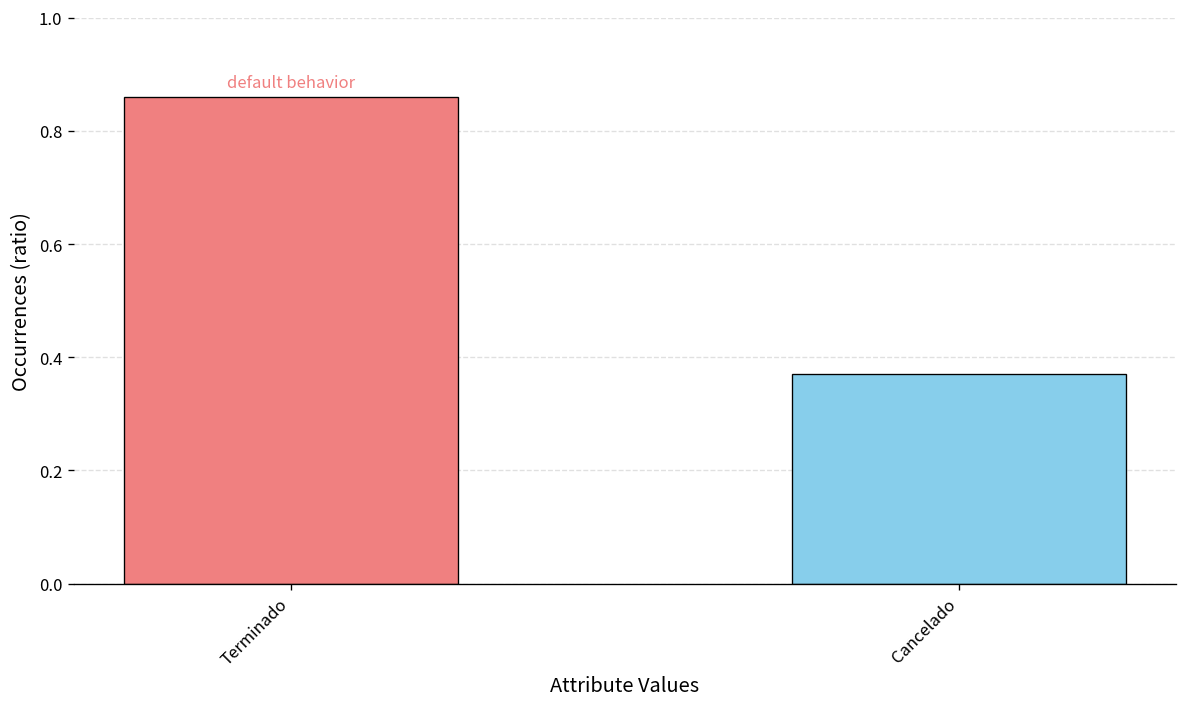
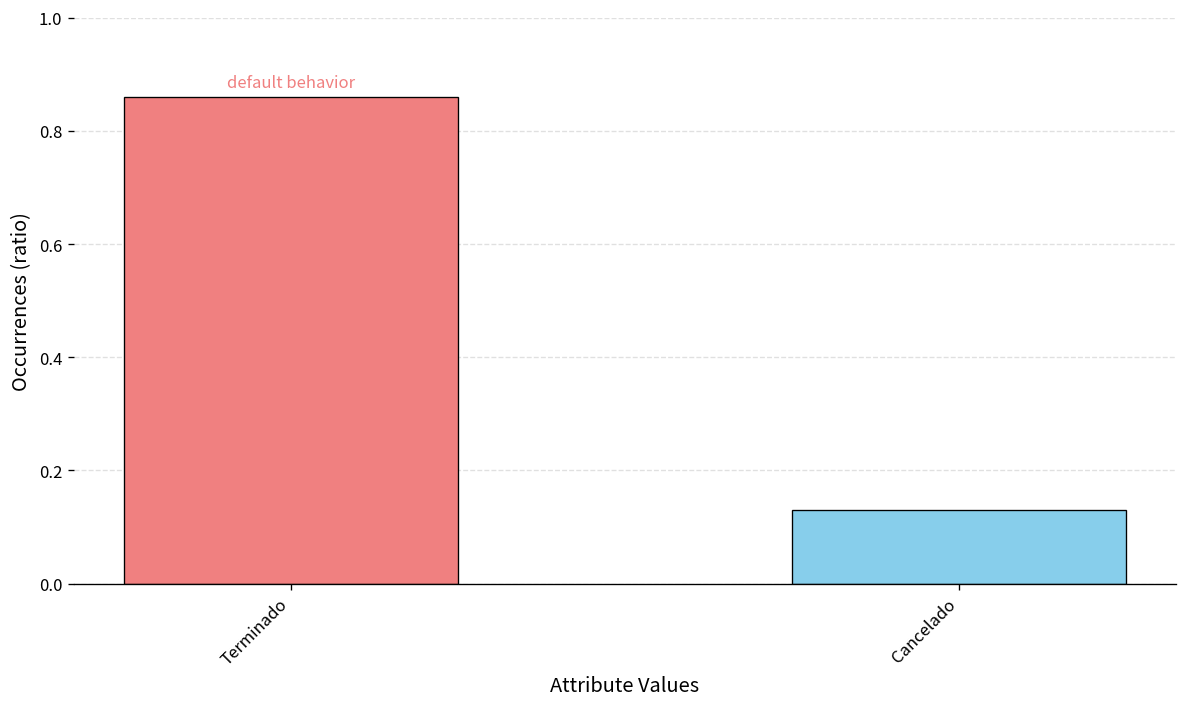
Cancelado: 0.37 -> 0.13
